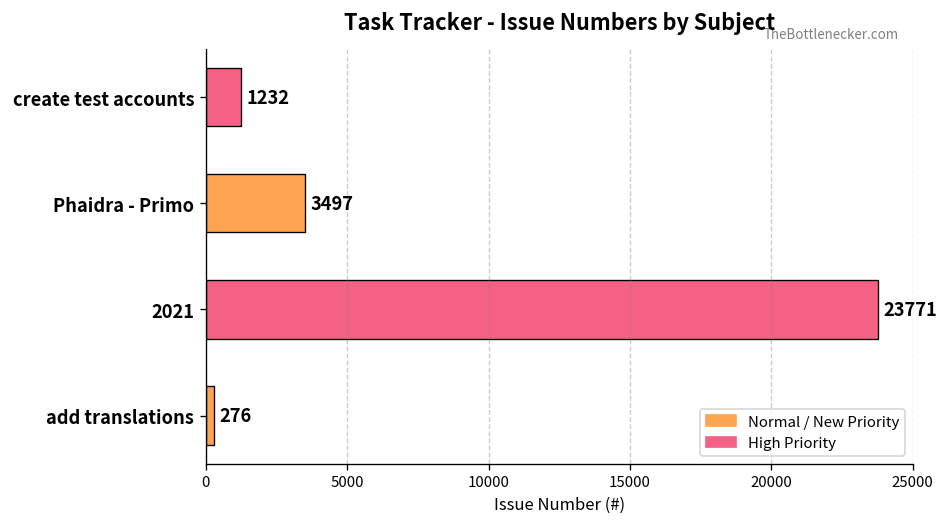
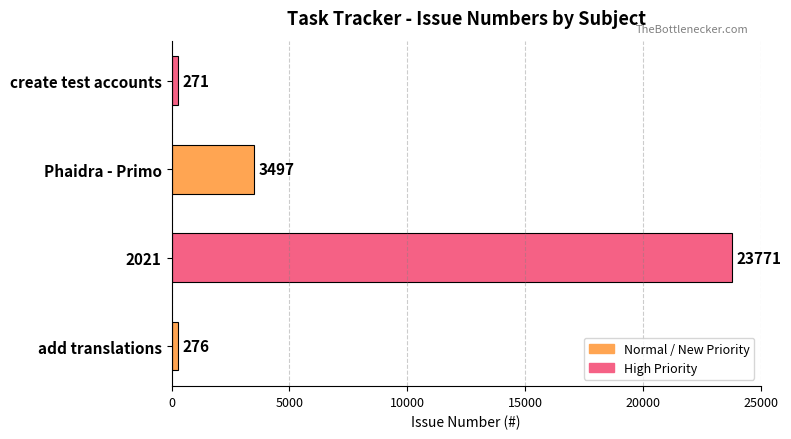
create test accounts: 1232 -> 271
